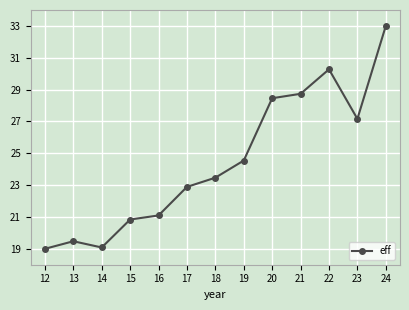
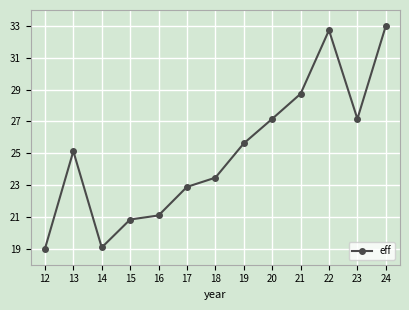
13: 19.5 -> 25.1
19: 24.5 -> 25.6
20: 28.5 -> 27.2
22: 30.3 -> 32.7
